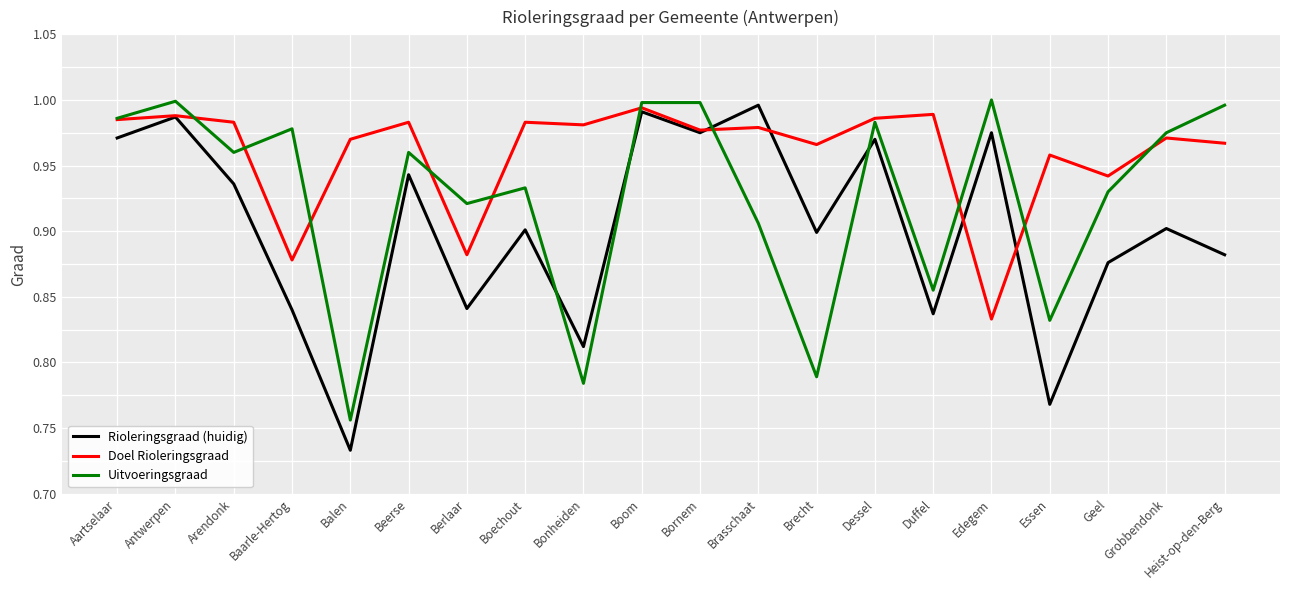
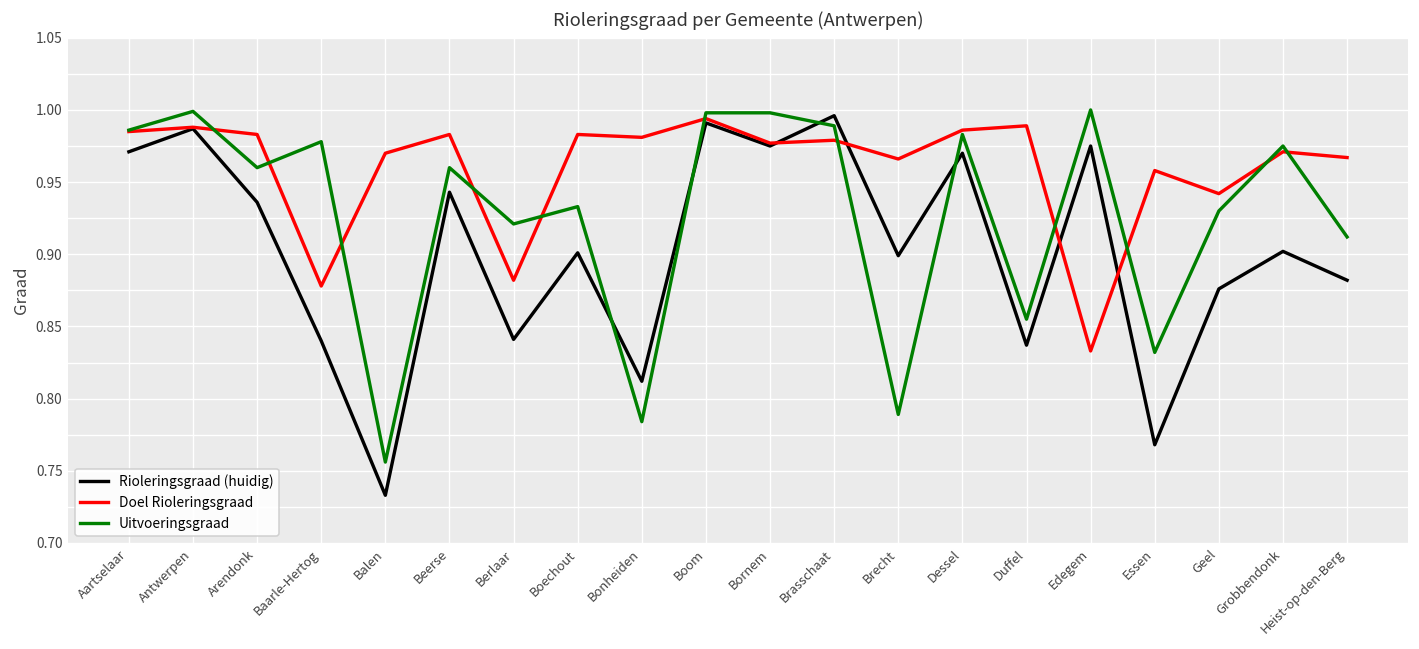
Uitvoeringsgraad, Brasschaat: 0.906 -> 0.989
Uitvoeringsgraad, Heist-op-den-Berg: 0.996 -> 0.912
